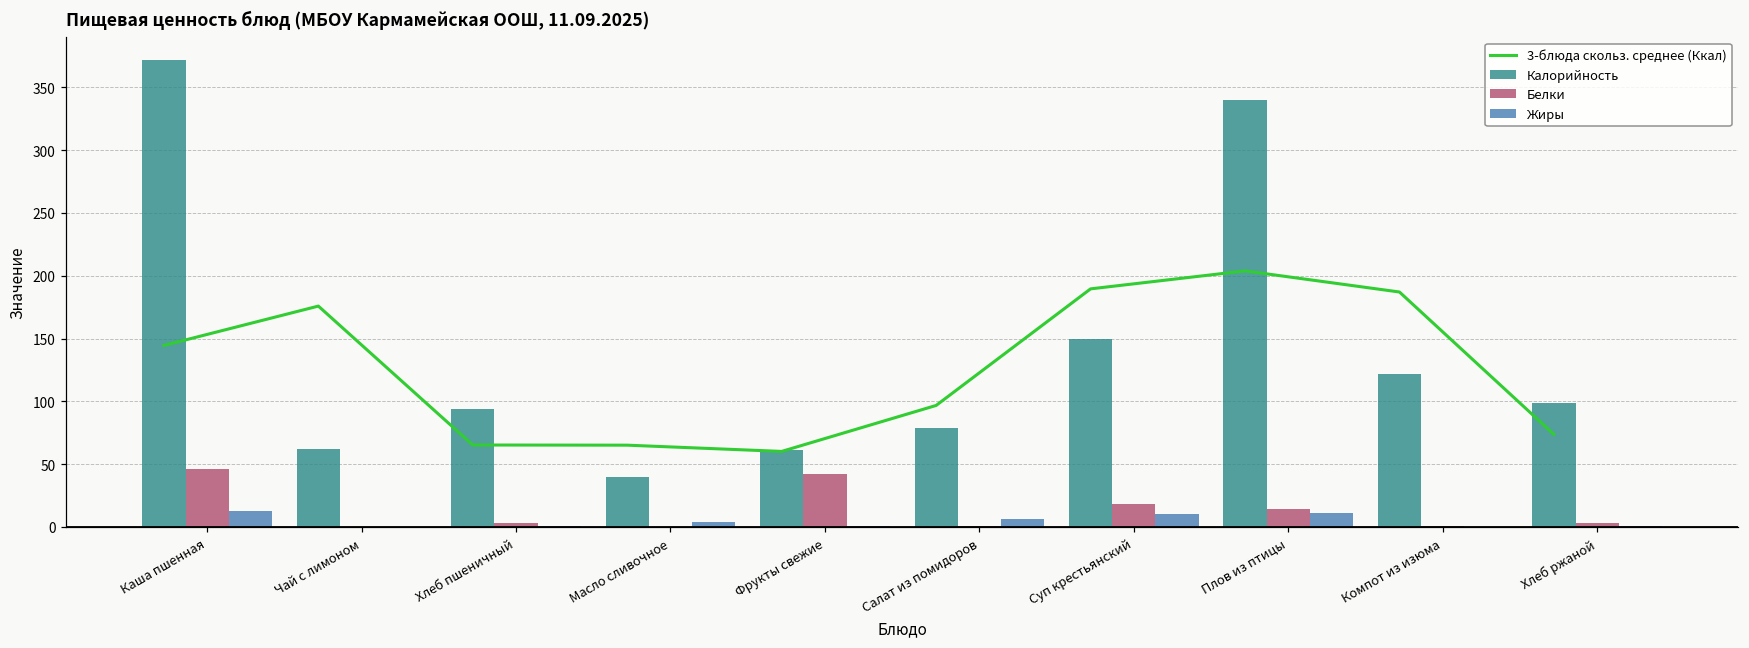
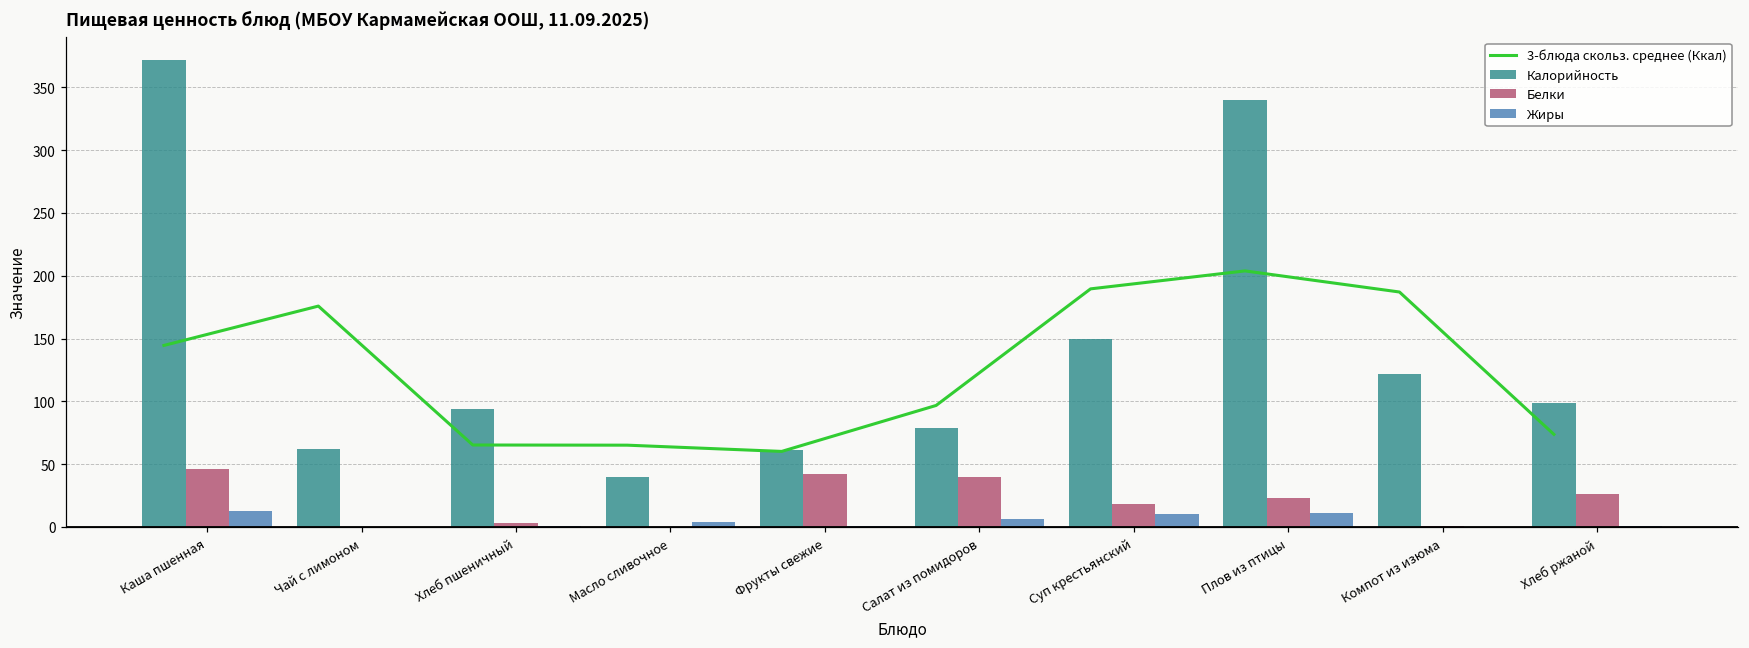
Белки, Салат из помидоров: 1 -> 40
Белки, Плов из птицы: 14 -> 23
Белки, Хлеб ржаной: 3 -> 26
